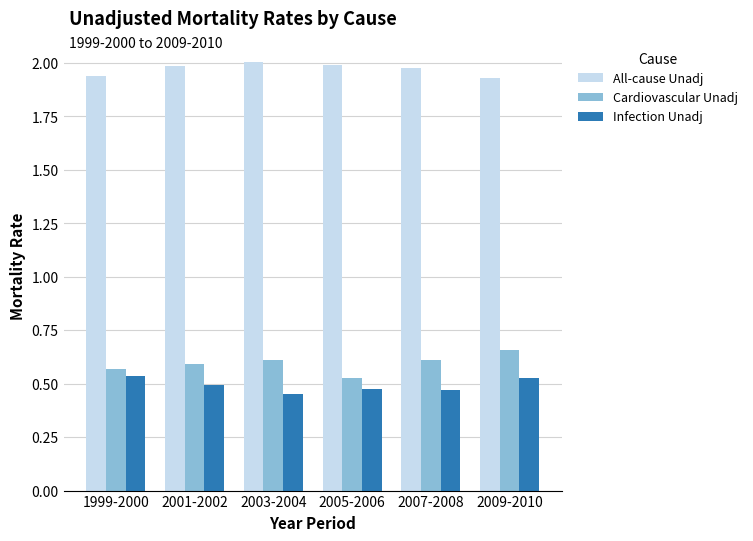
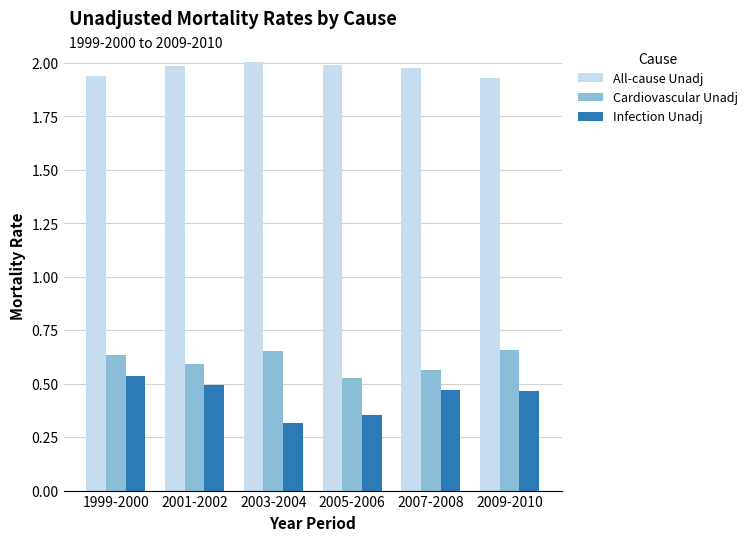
Cardiovascular Unadj, 1999-2000: 0.57 -> 0.64
Cardiovascular Unadj, 2003-2004: 0.61 -> 0.65
Infection Unadj, 2003-2004: 0.45 -> 0.32
Infection Unadj, 2005-2006: 0.47 -> 0.35
Cardiovascular Unadj, 2007-2008: 0.61 -> 0.56
Infection Unadj, 2009-2010: 0.52 -> 0.47
